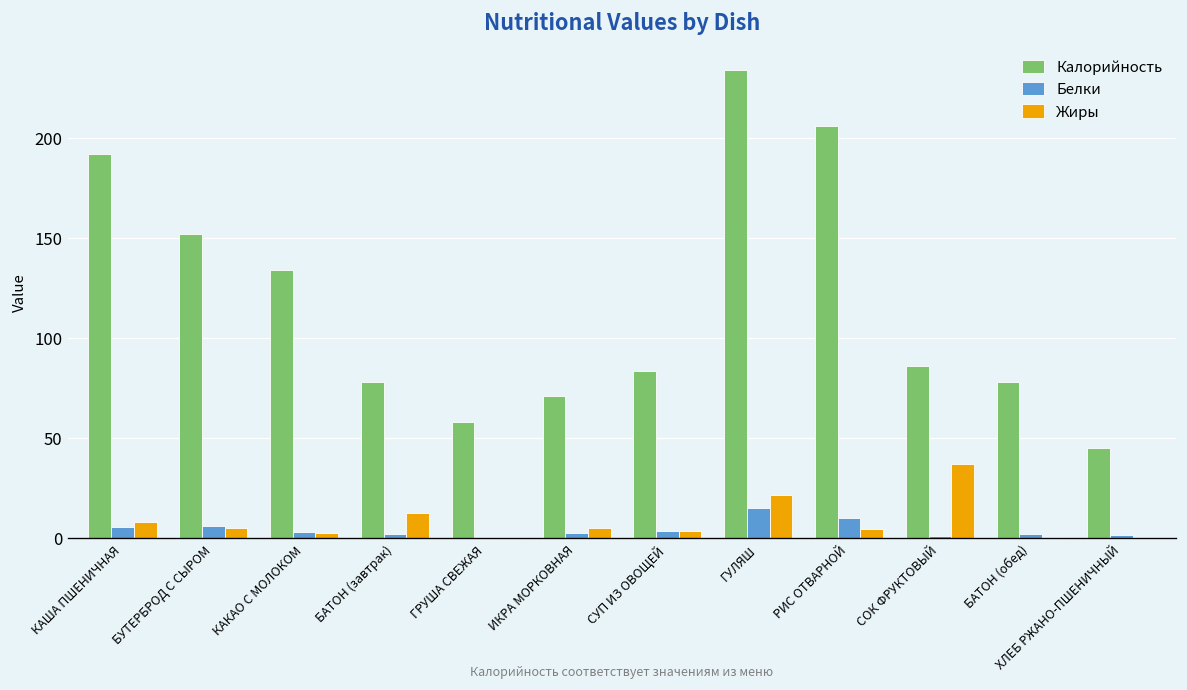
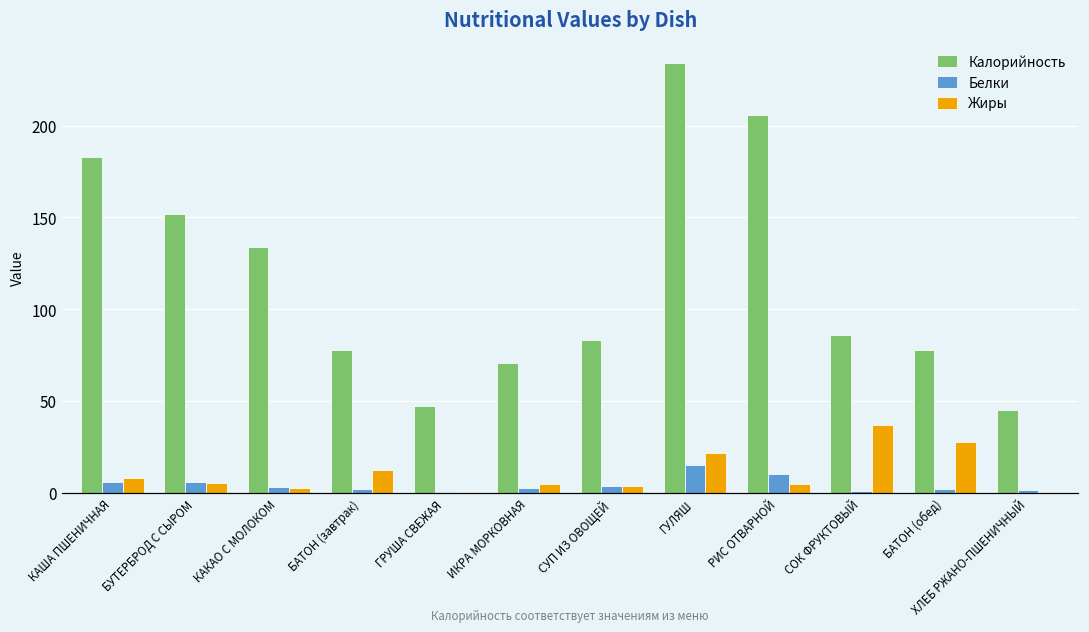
Калорийность, КАША ПШЕНИЧНАЯ: 192 -> 183
Калорийность, ГРУША СВЕЖАЯ: 58 -> 47
Жиры, БАТОН (обед): 1 -> 28
